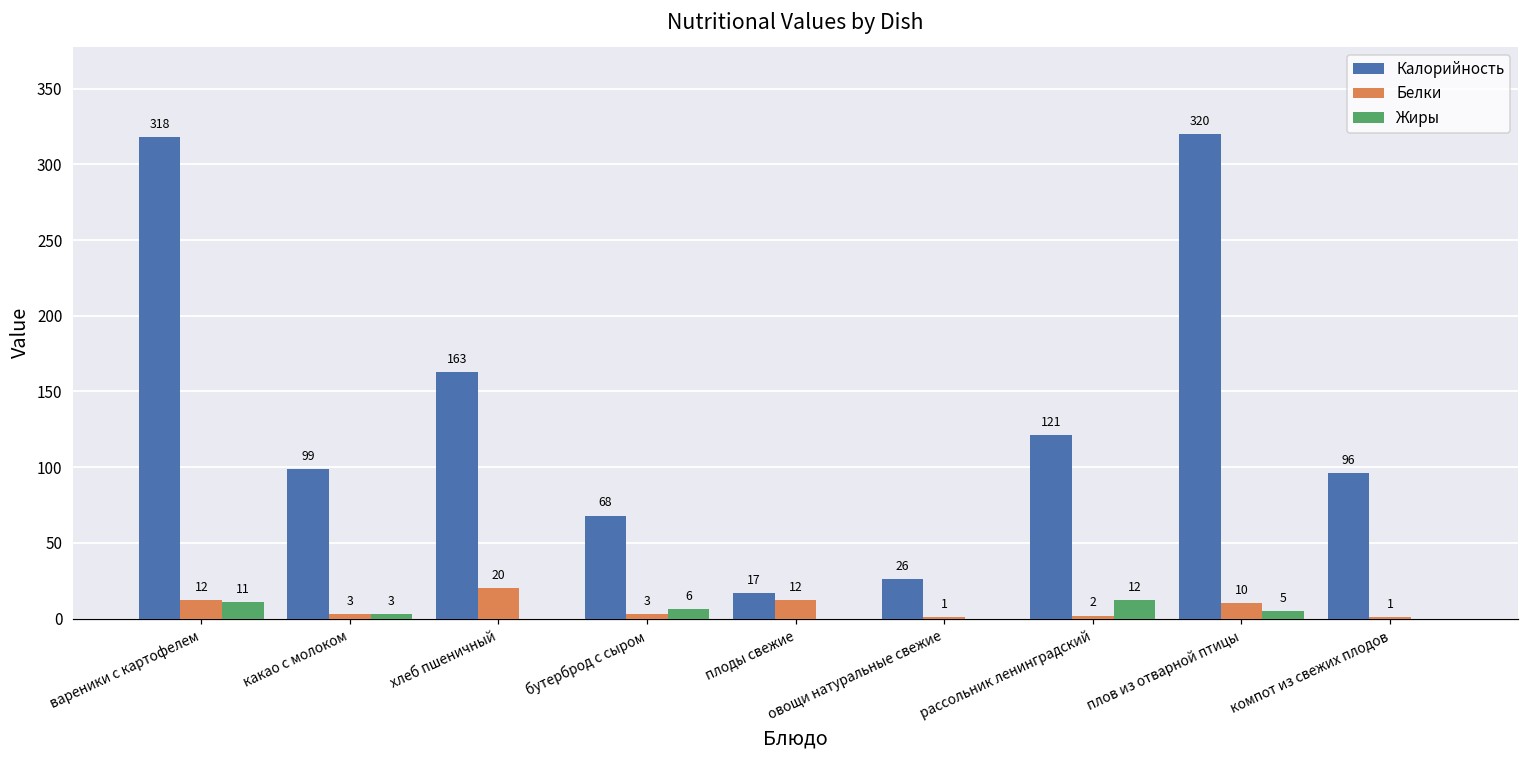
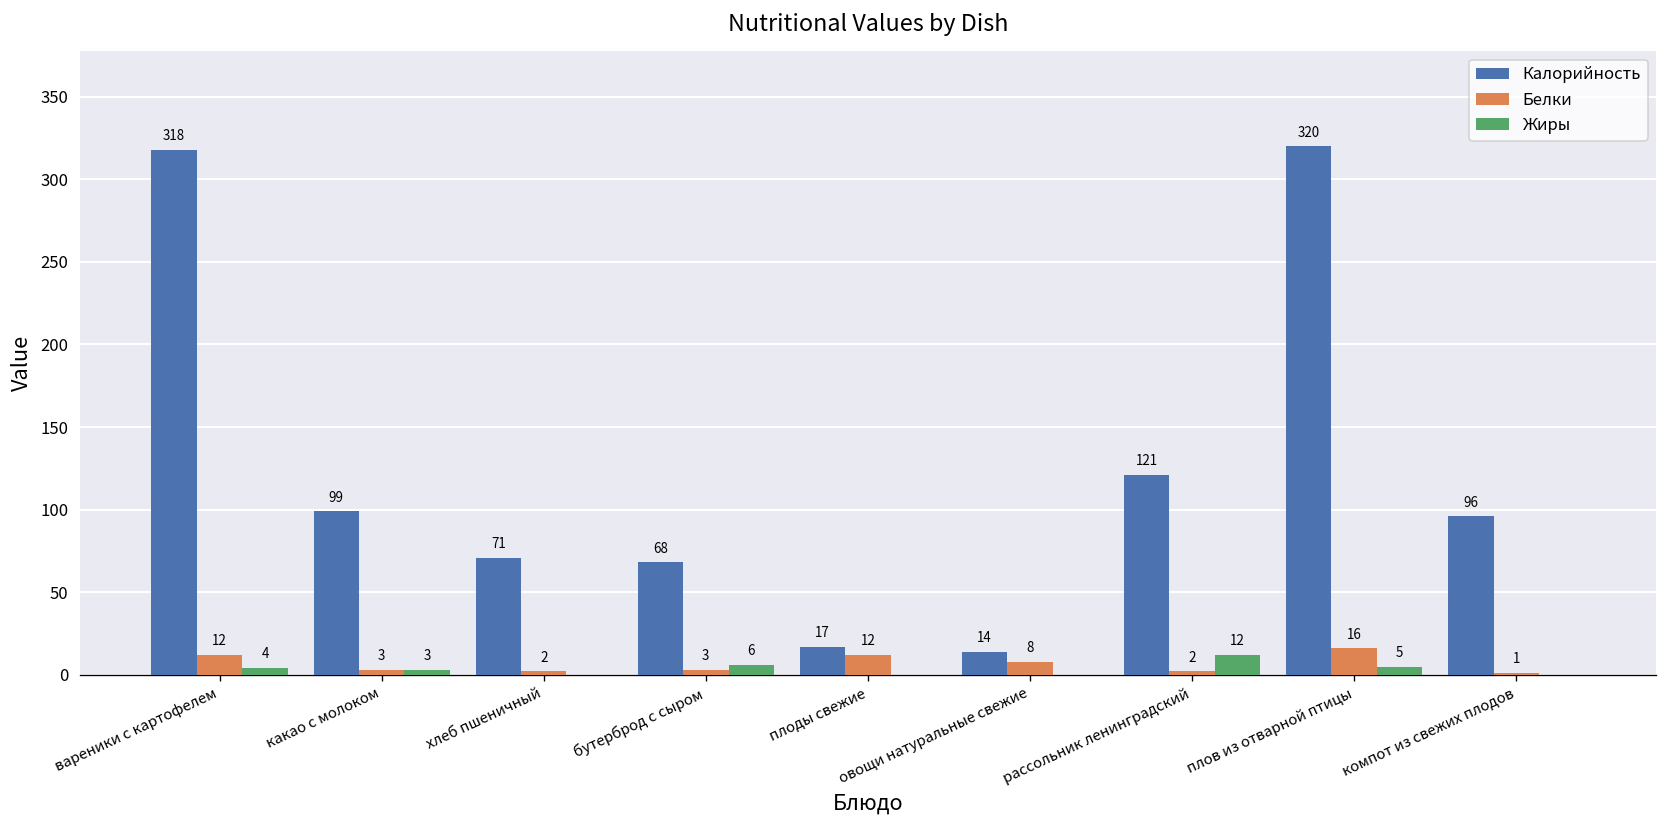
Жиры, вареники с картофелем: 11 -> 4
Калорийность, хлеб пшеничный: 163 -> 71
Белки, хлеб пшеничный: 20 -> 2
Калорийность, овощи натуральные свежие: 26 -> 14
Белки, овощи натуральные свежие: 1 -> 8
Белки, плов из отварной птицы: 10 -> 16
